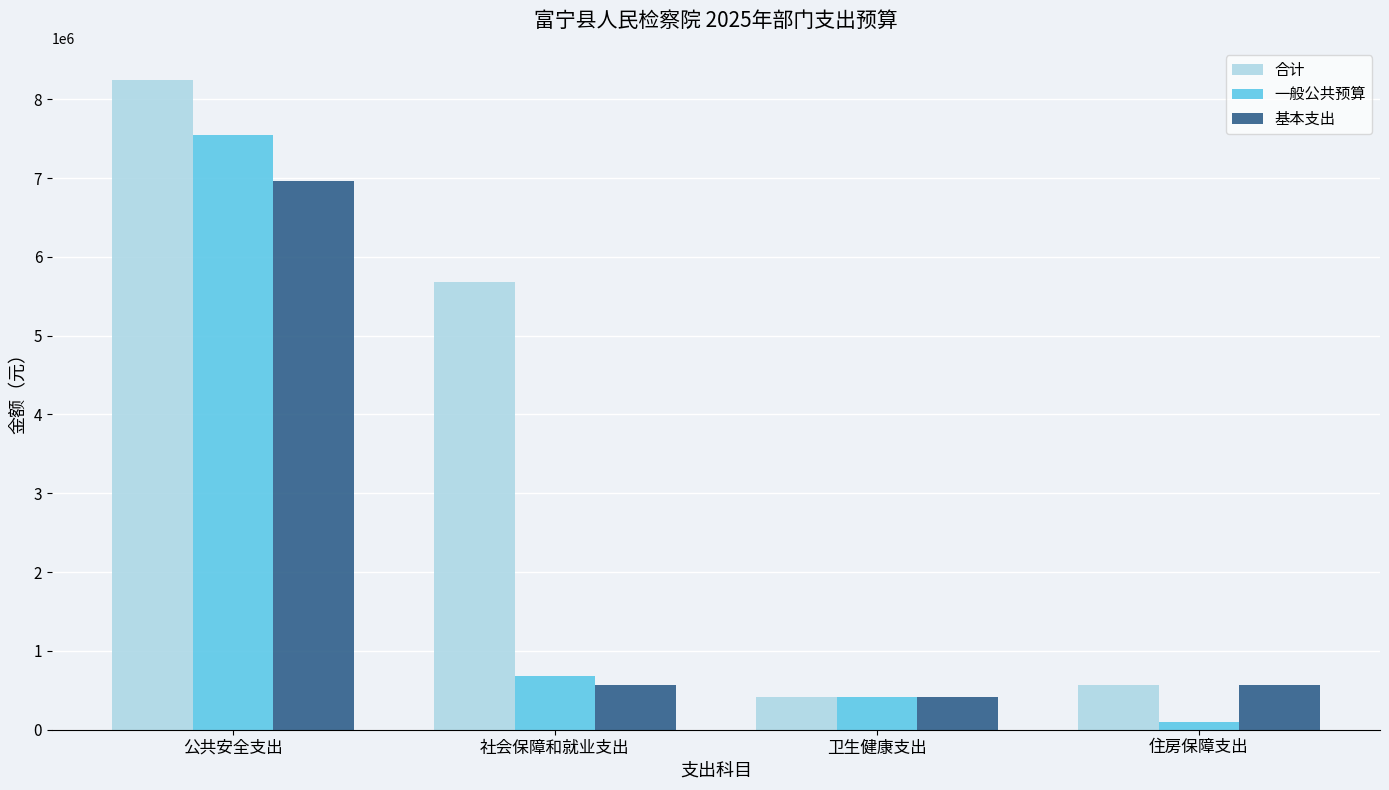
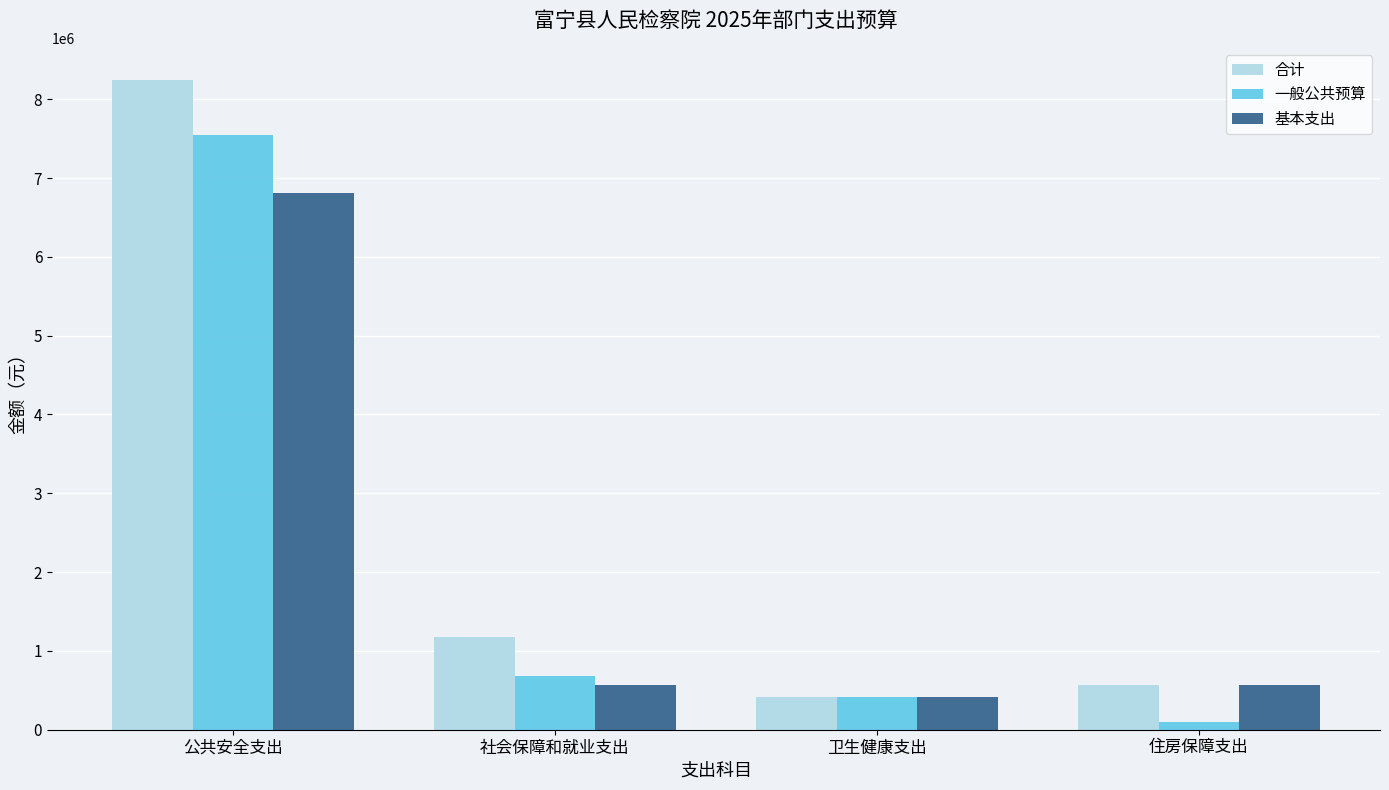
基本支出, 公共安全支出: 7000000 -> 6800000
合计, 社会保障和就业支出: 5700000 -> 1200000
